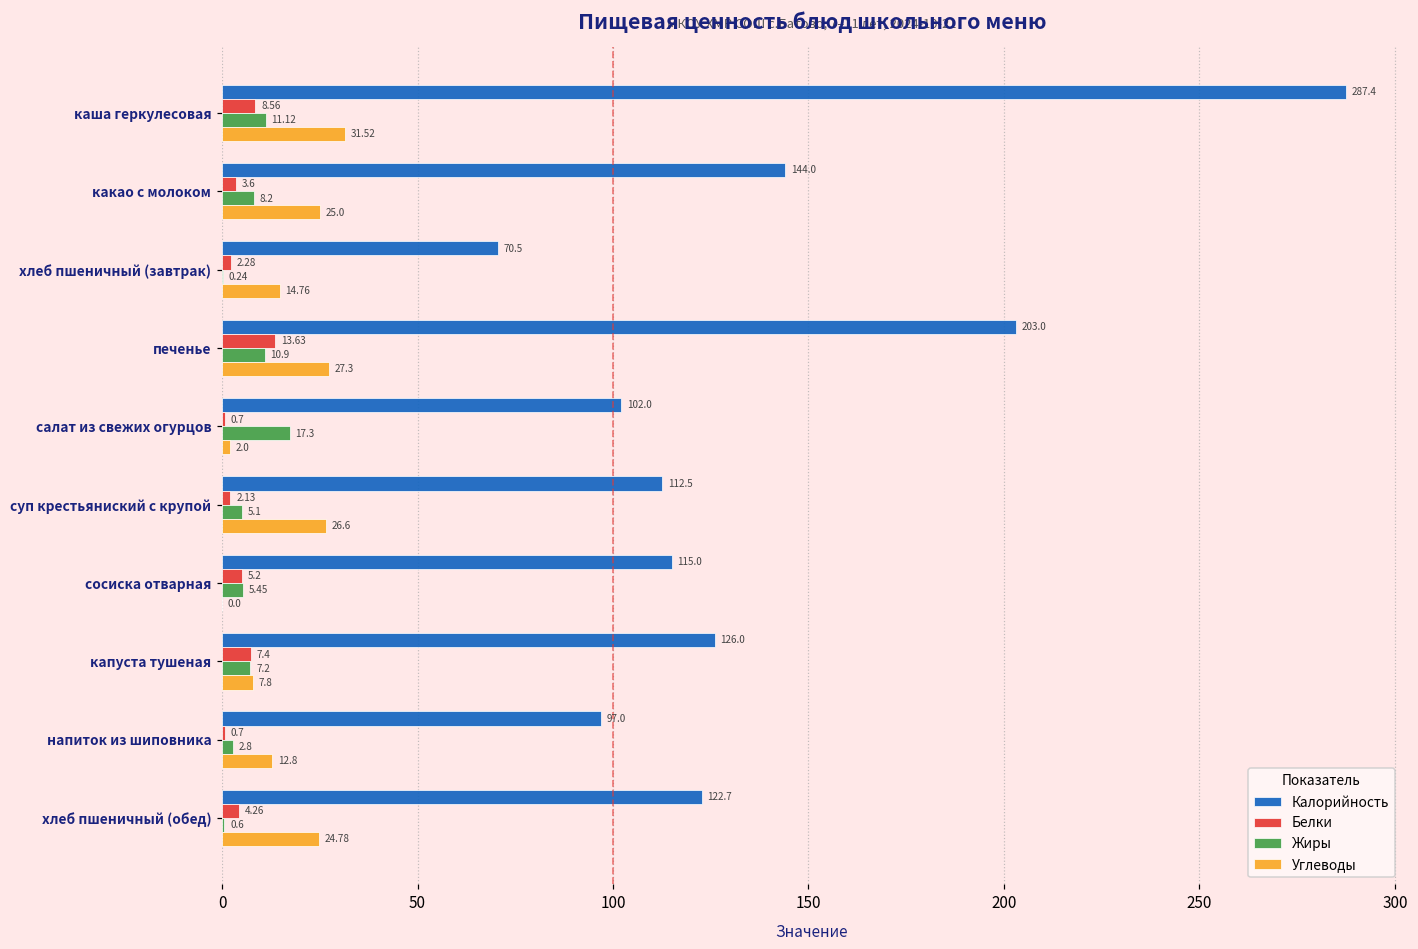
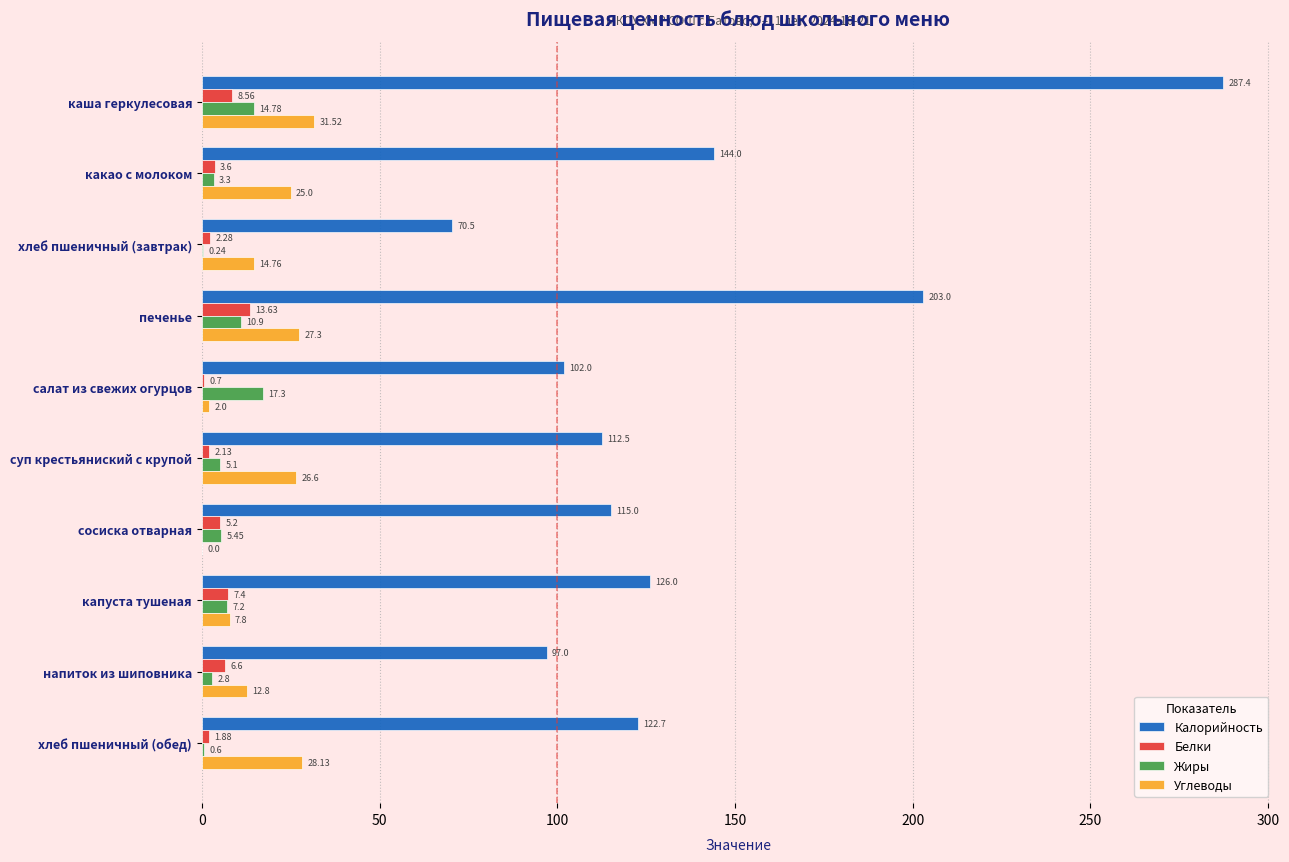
Жиры, каша геркулесовая: 11.12 -> 14.78
Жиры, какао с молоком: 8.2 -> 3.3
Белки, напиток из шиповника: 0.7 -> 6.6
Белки, хлеб пшеничный (обед): 4.26 -> 1.88
Углеводы, хлеб пшеничный (обед): 24.78 -> 28.13
